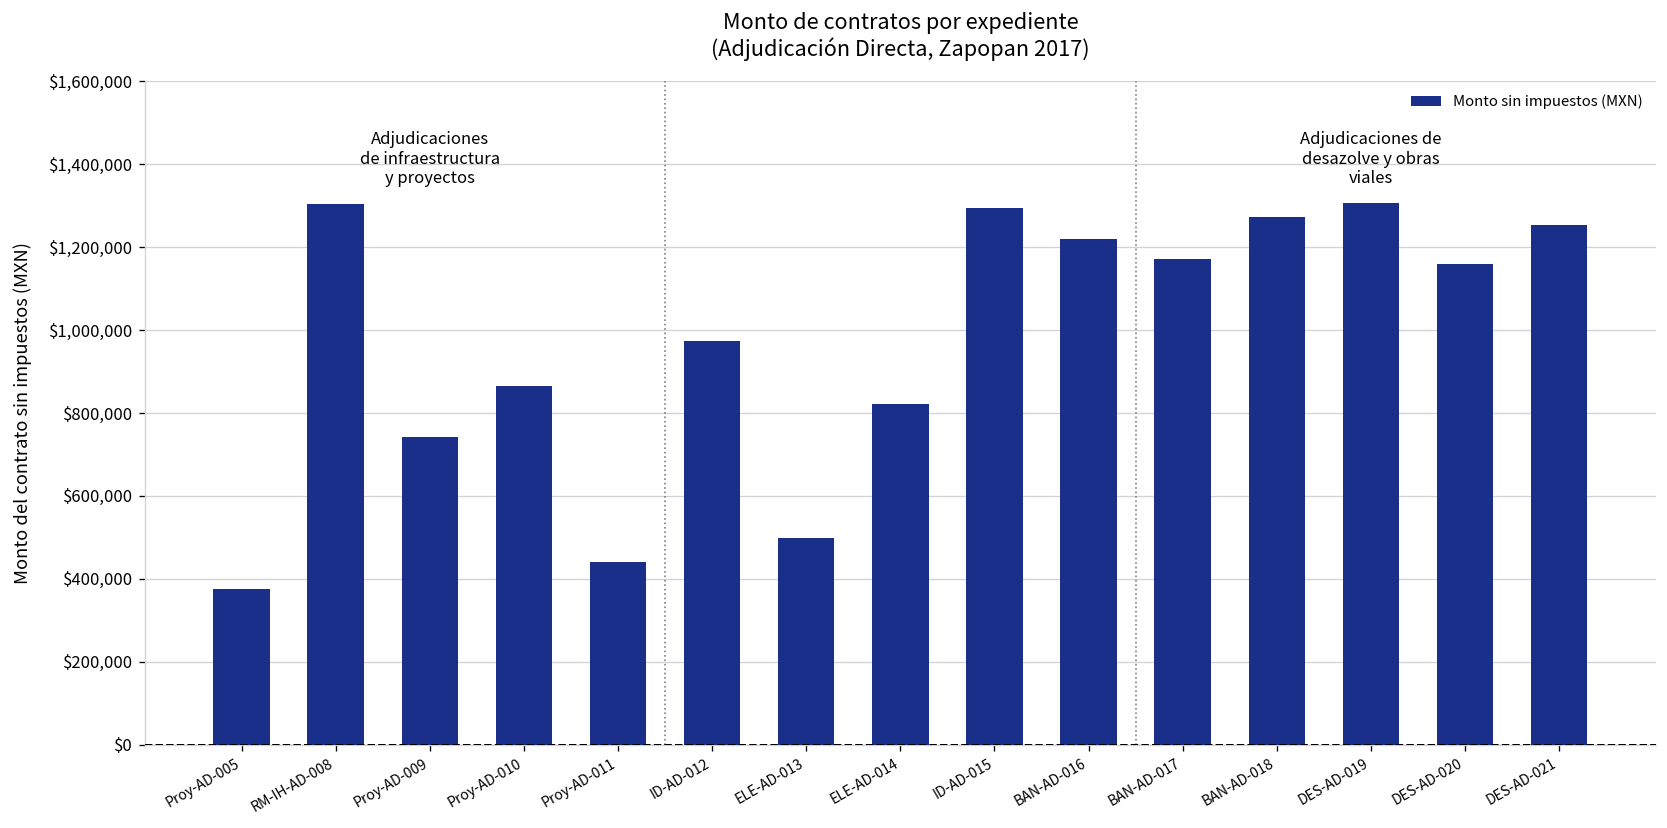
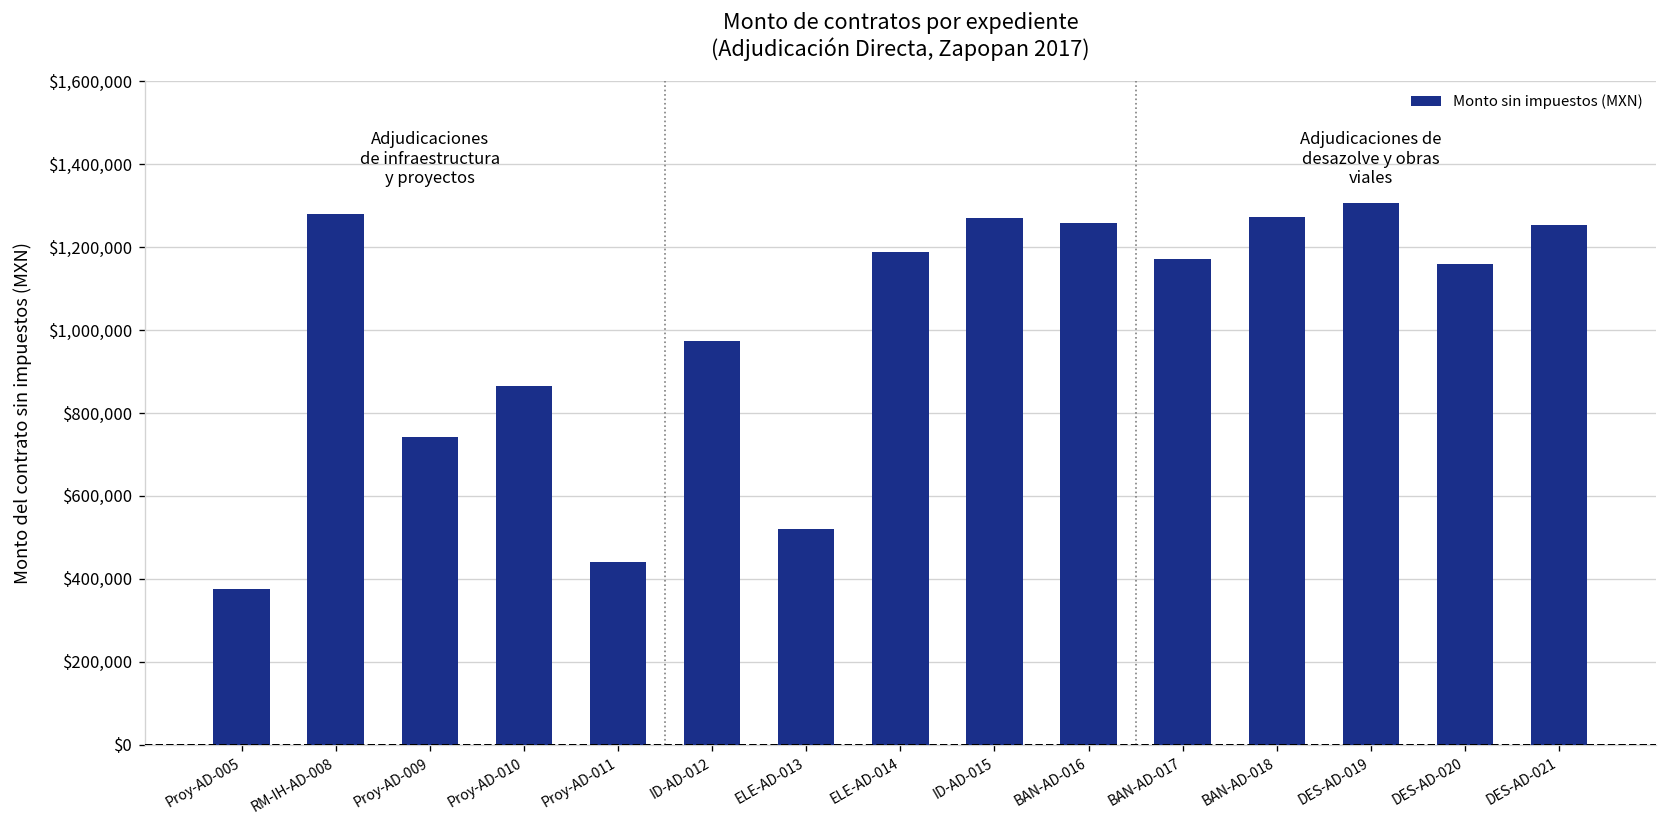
RM-IH-AD-008: $1,300,000 -> $1,280,000
ELE-AD-013: $500,000 -> $520,000
ELE-AD-014: $820,000 -> $1,190,000
ID-AD-015: $1,290,000 -> $1,270,000
BAN-AD-016: $1,220,000 -> $1,260,000
